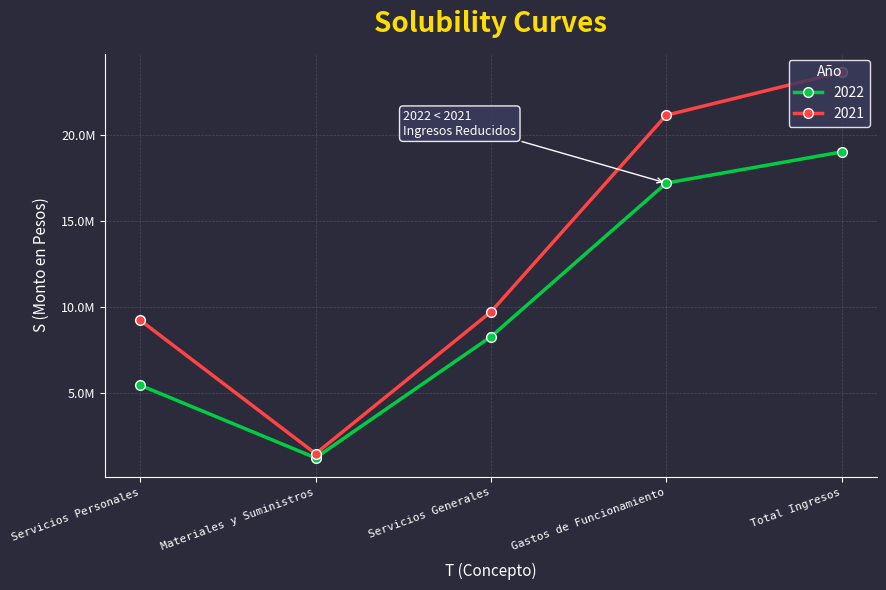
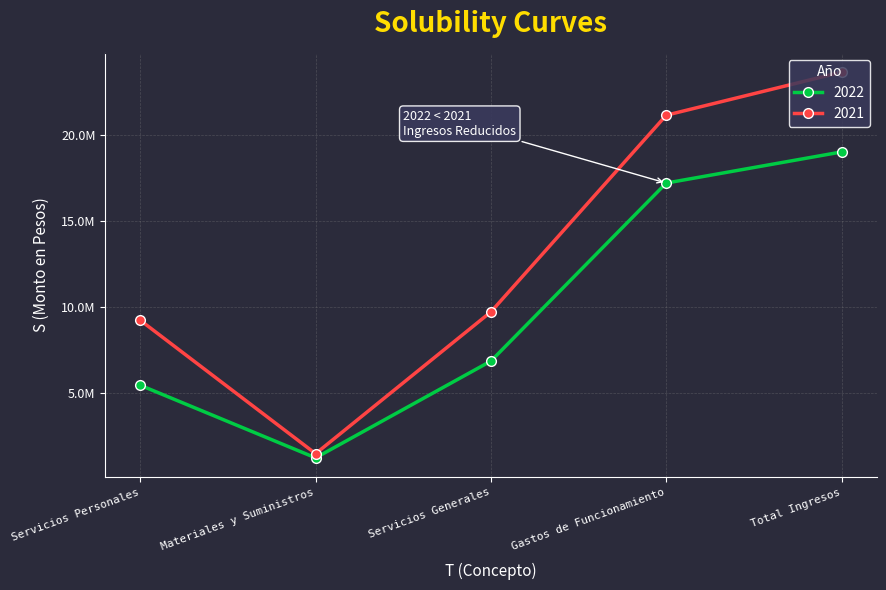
2022, Servicios Generales: 8300000 -> 6900000
